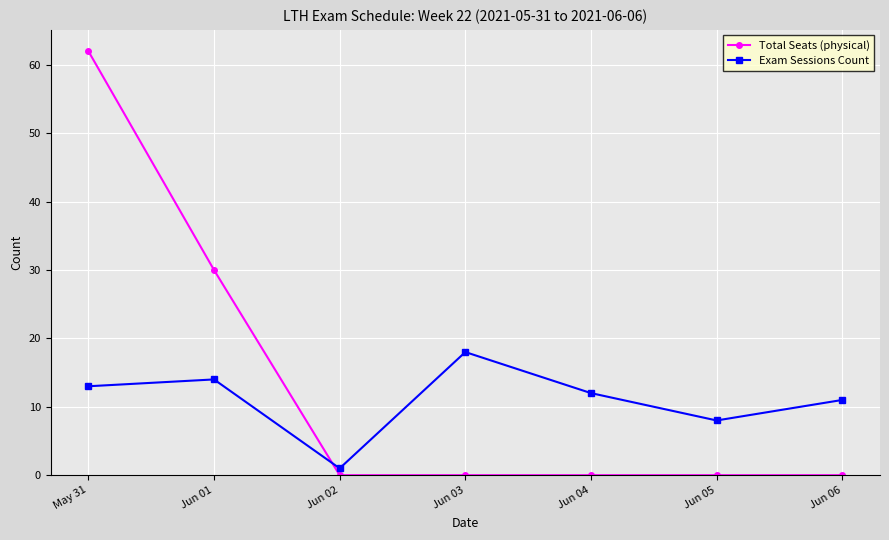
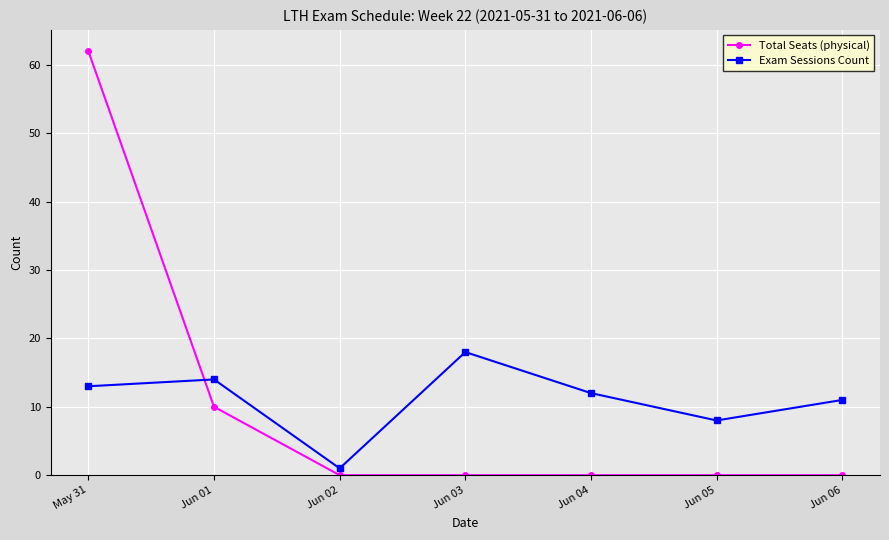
Total Seats (physical), Jun 01: 30 -> 10
